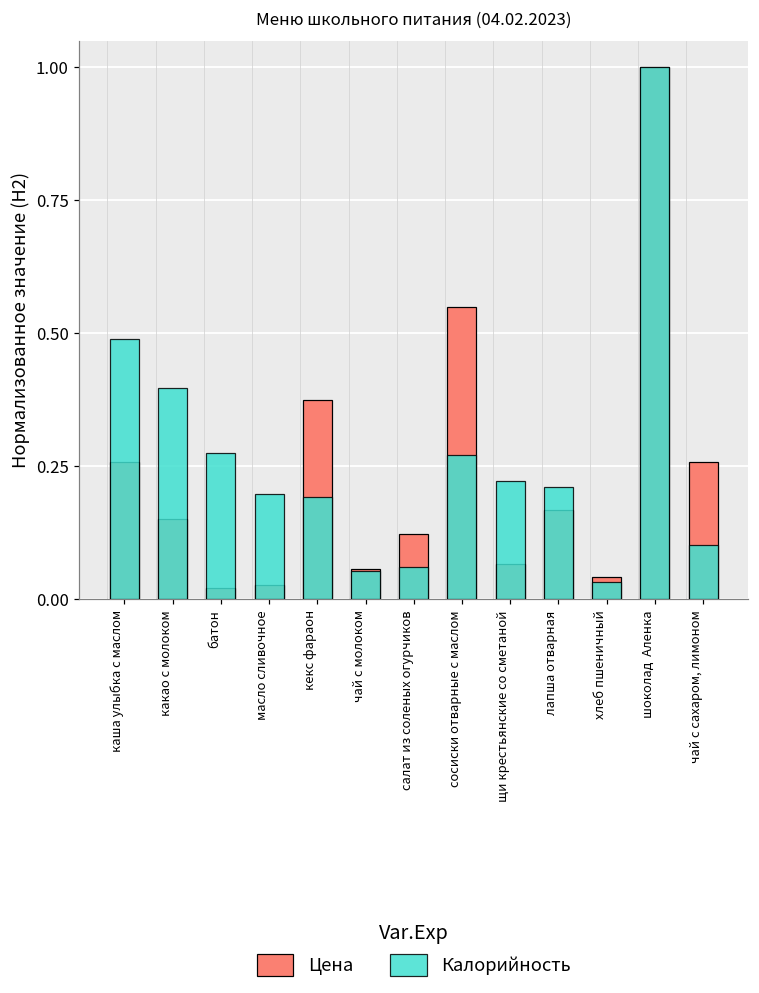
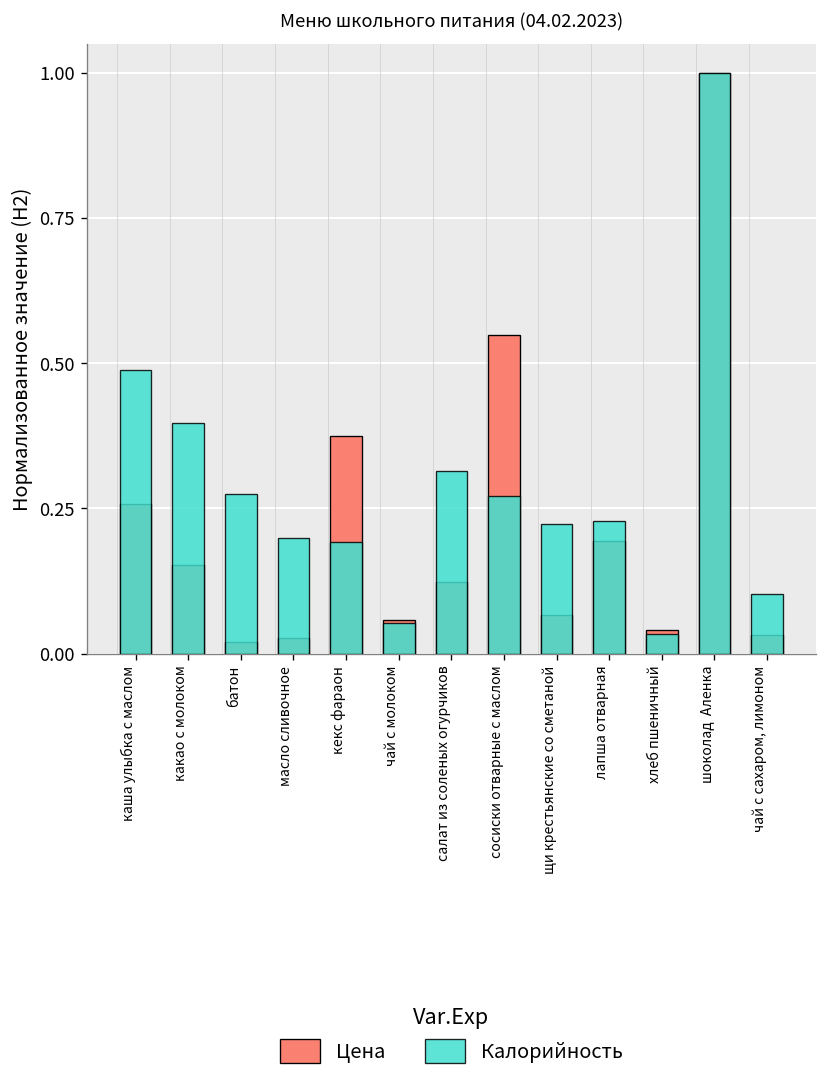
Калорийность, салат из соленых огурчиков: 0.06 -> 0.31
Цена, лапша отварная: 0.17 -> 0.19
Калорийность, лапша отварная: 0.21 -> 0.23
Цена, чай с сахаром, лимоном: 0.26 -> 0.03
